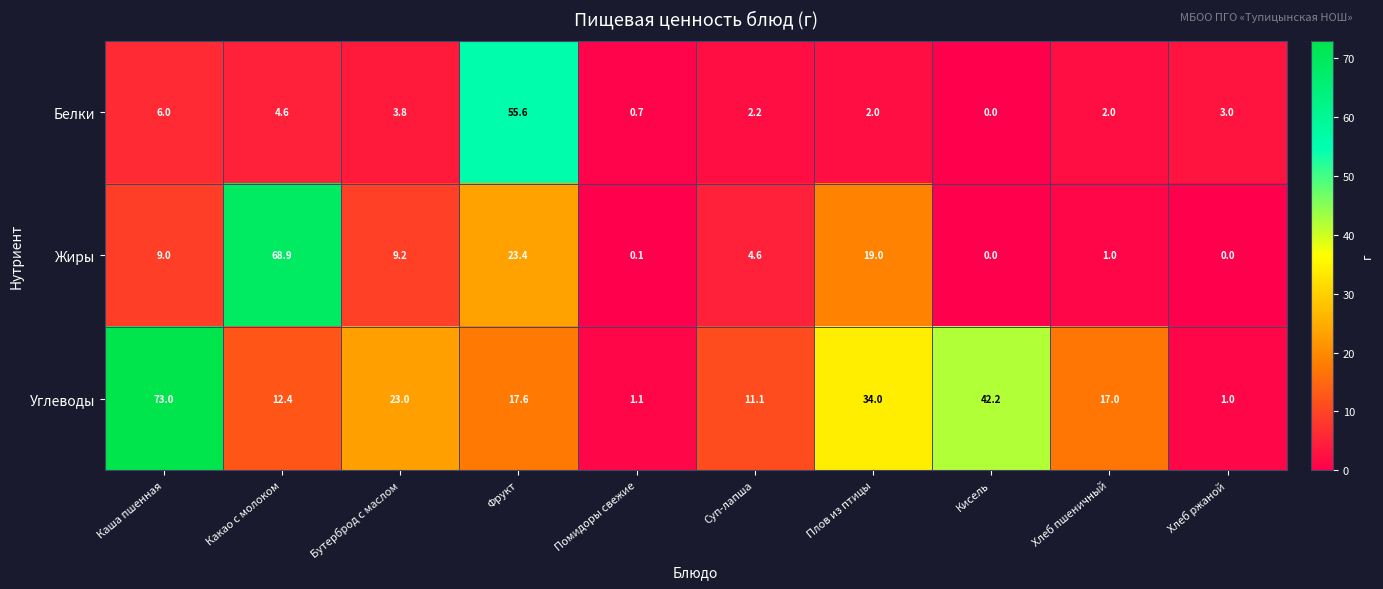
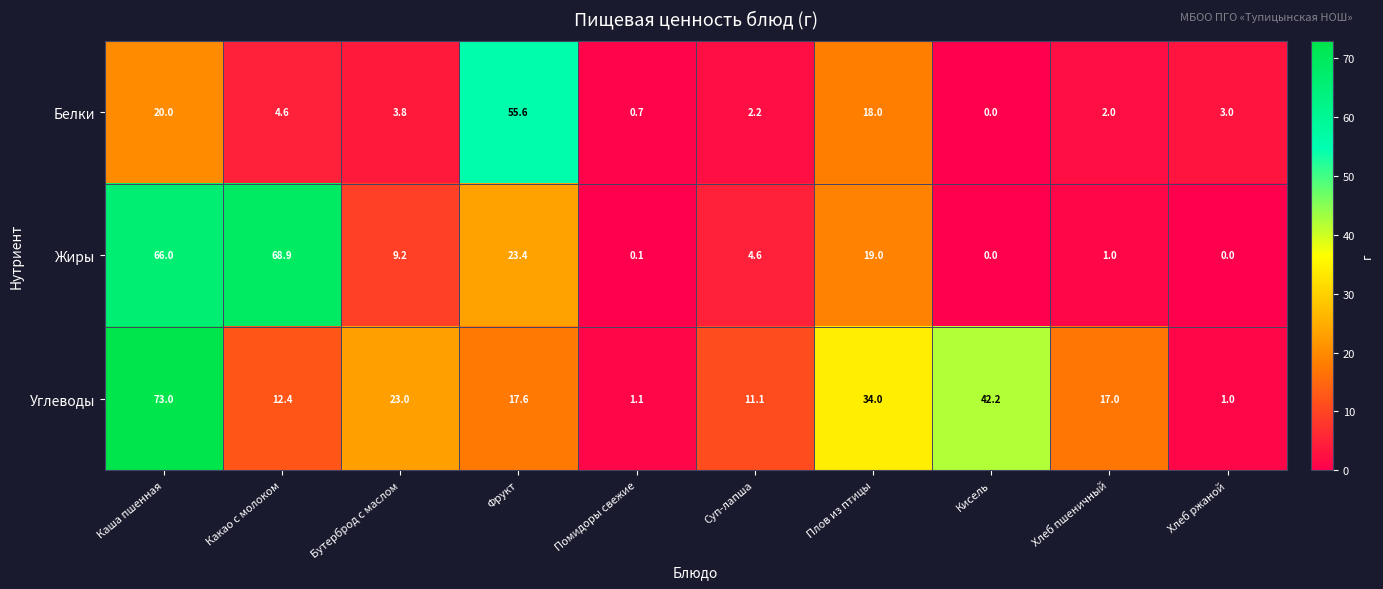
Белки, Каша пшенная: 6.0 -> 20.0
Белки, Плов из птицы: 2.0 -> 18.0
Жиры, Каша пшенная: 9.0 -> 66.0
